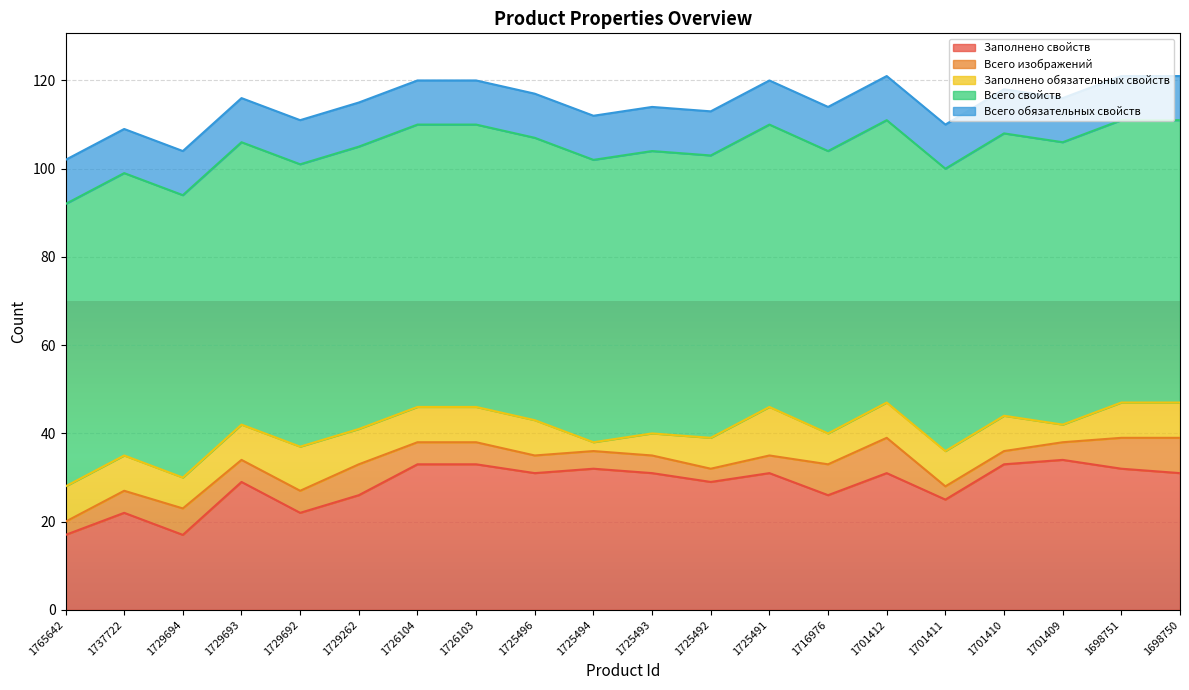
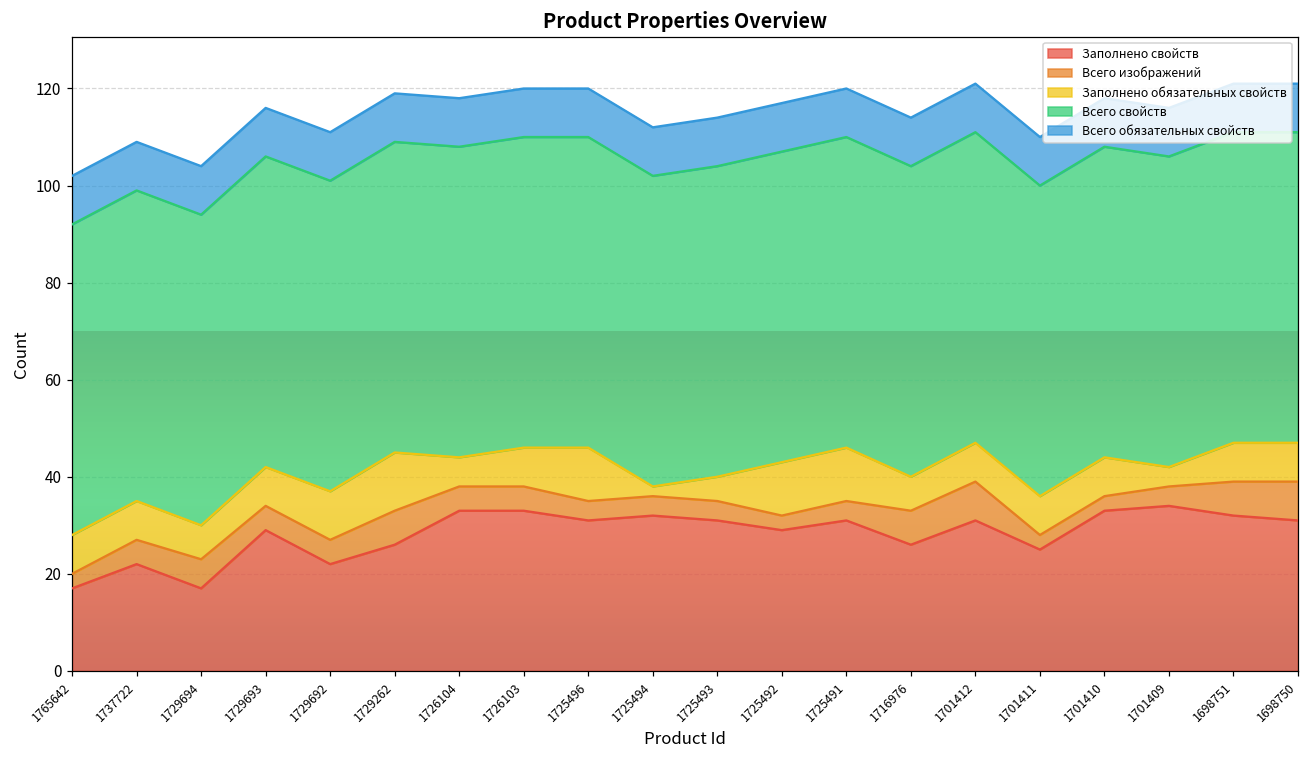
Заполнено обязательных свойств, 1729262: 8 -> 12
Заполнено обязательных свойств, 1726104: 8 -> 6
Заполнено обязательных свойств, 1725496: 8 -> 11
Заполнено обязательных свойств, 1725492: 7 -> 11
